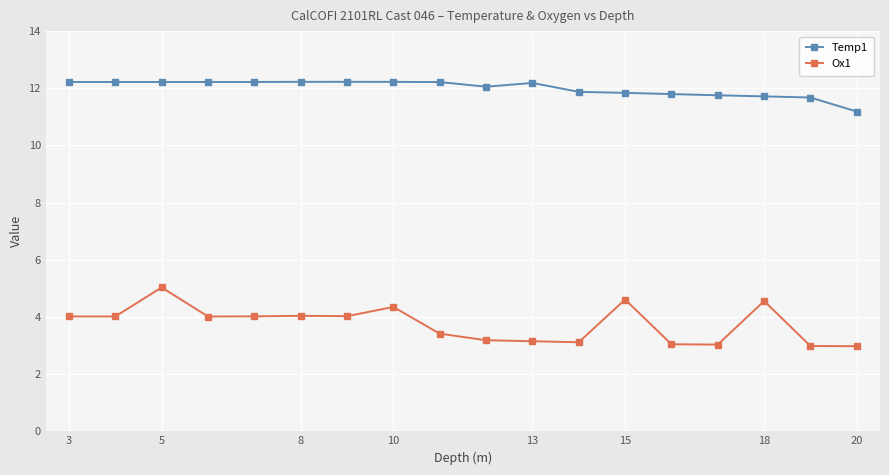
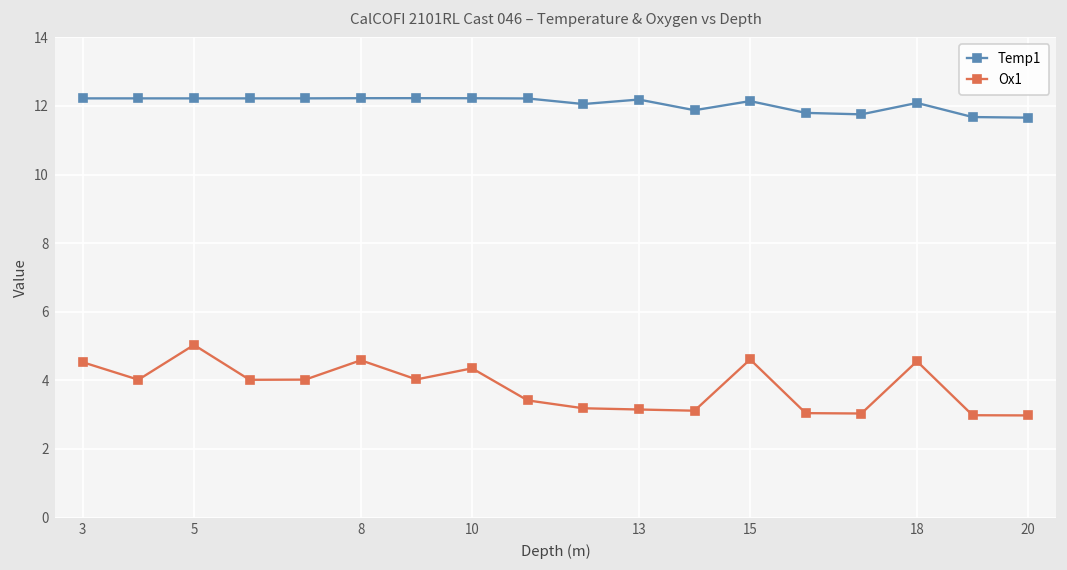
Ox1, 3: 4.0 -> 4.5
Ox1, 8: 4.0 -> 4.6
Temp1, 15: 11.8 -> 12.1
Temp1, 18: 11.7 -> 12.1
Temp1, 20: 11.2 -> 11.7
